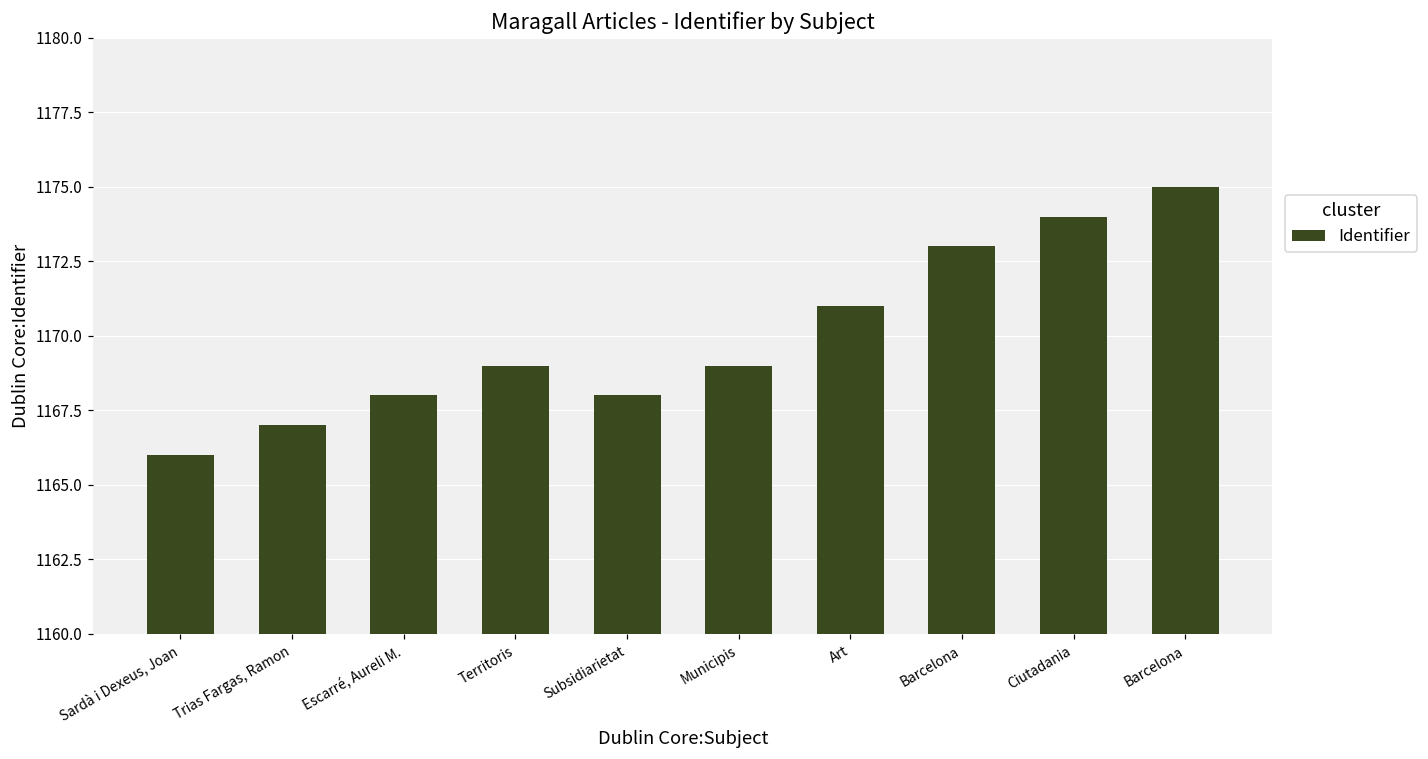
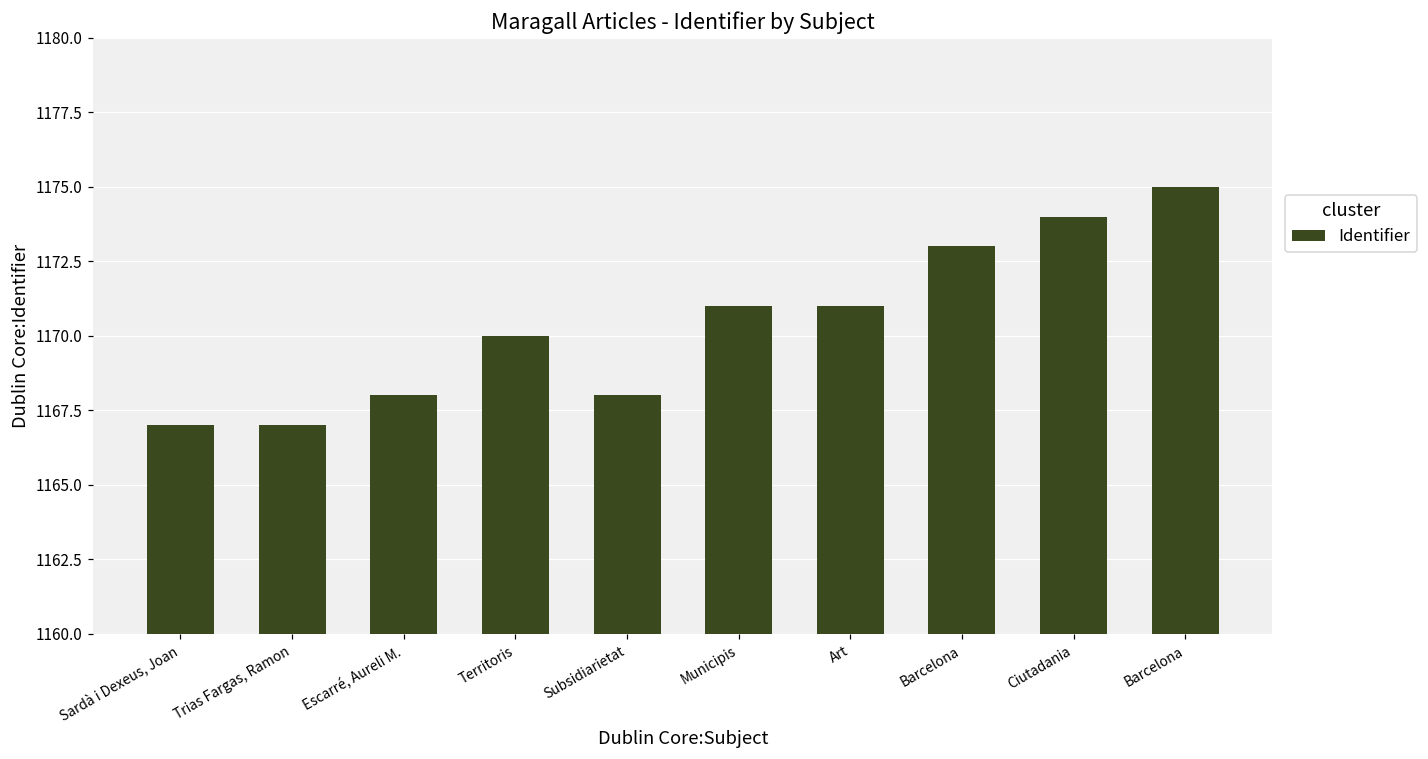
Sardà i Dexeus, Joan: 1166 -> 1167
Territoris: 1169 -> 1170
Municipis: 1169 -> 1171
